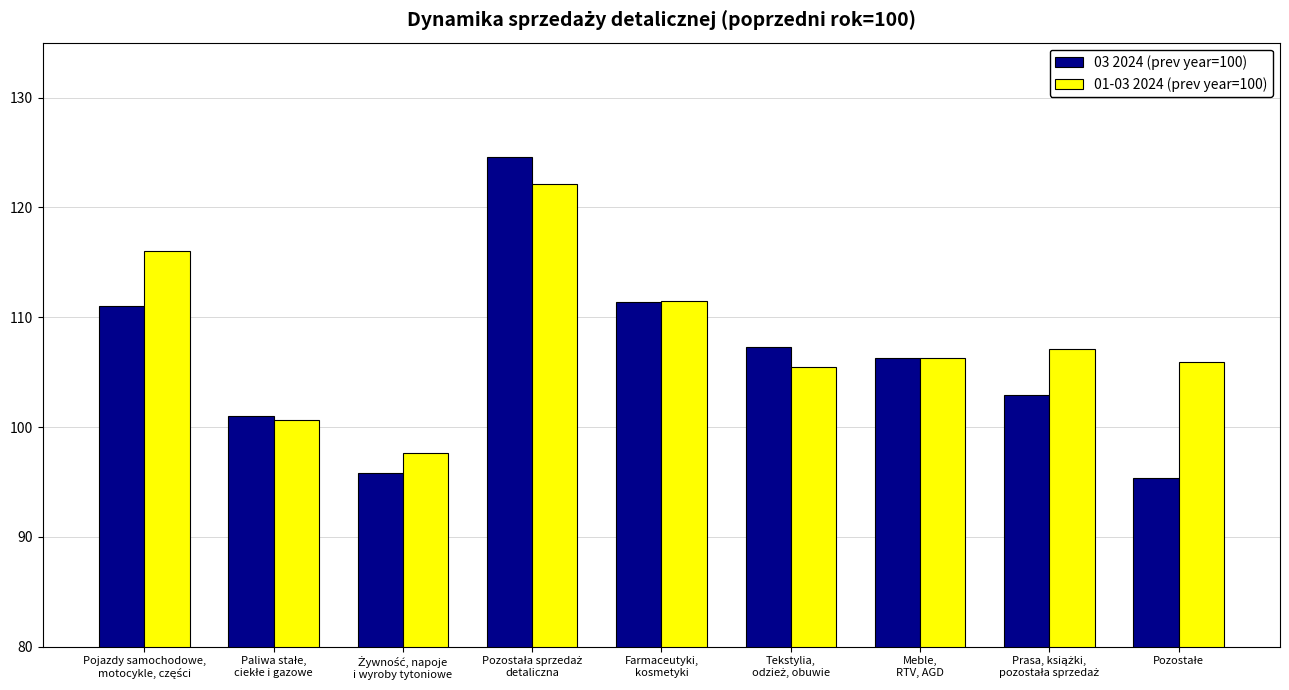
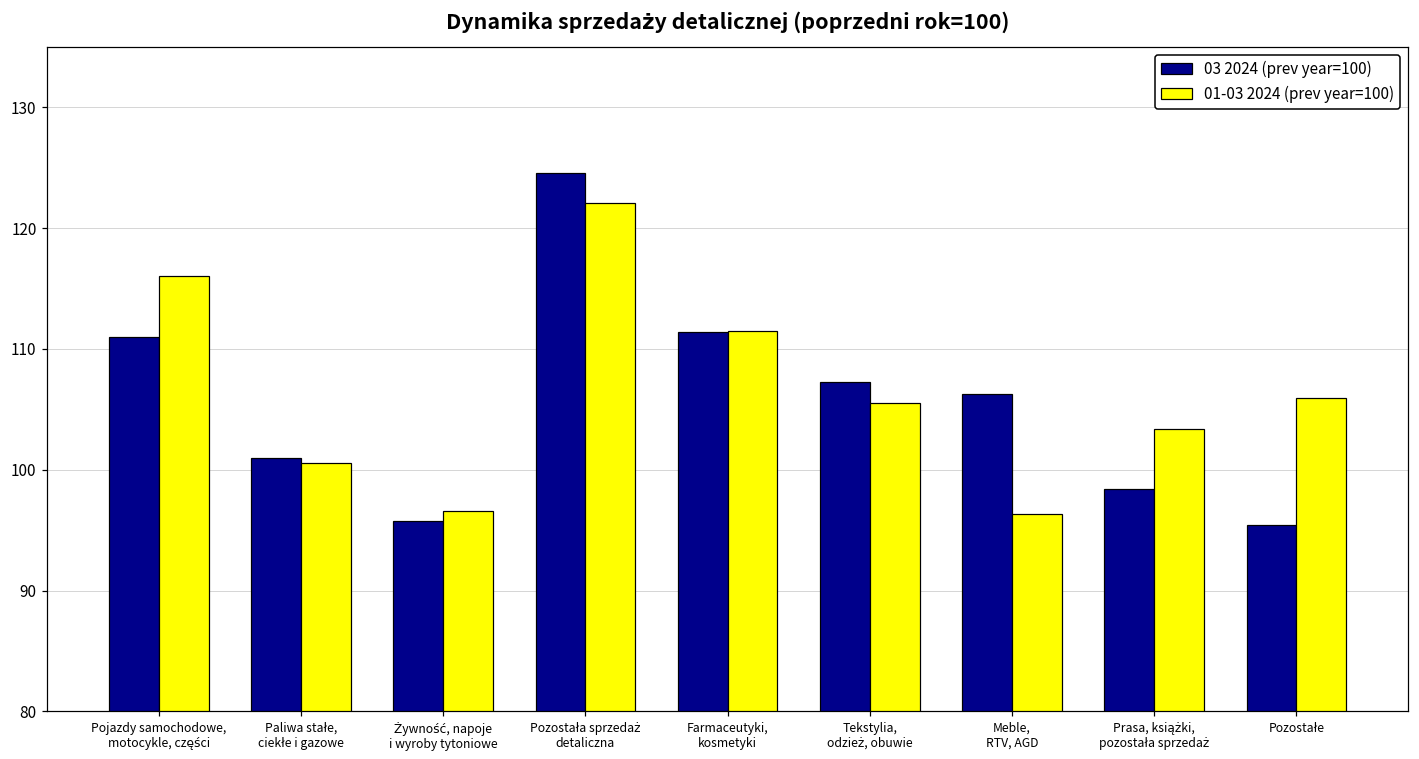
01-03 2024 (prev year=100), Żywność, napoje i wyroby tytoniowe: 97.6 -> 96.6
01-03 2024 (prev year=100), Meble, RTV, AGD: 106.3 -> 96.3
03 2024 (prev year=100), Prasa, książki, pozostała sprzedaż: 102.9 -> 98.4
01-03 2024 (prev year=100), Prasa, książki, pozostała sprzedaż: 107.1 -> 103.4
